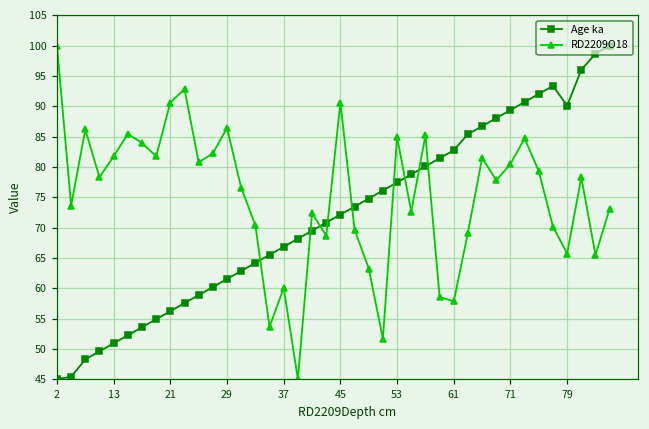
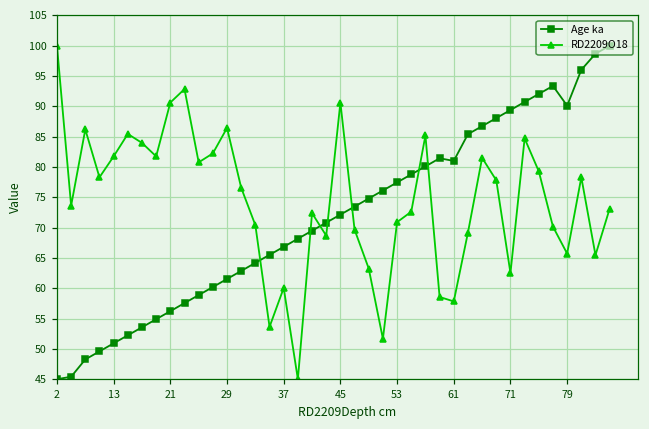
RD2209O18, 53: 85 -> 71
Age ka, 61: 83 -> 81
RD2209O18, 71: 81 -> 63
